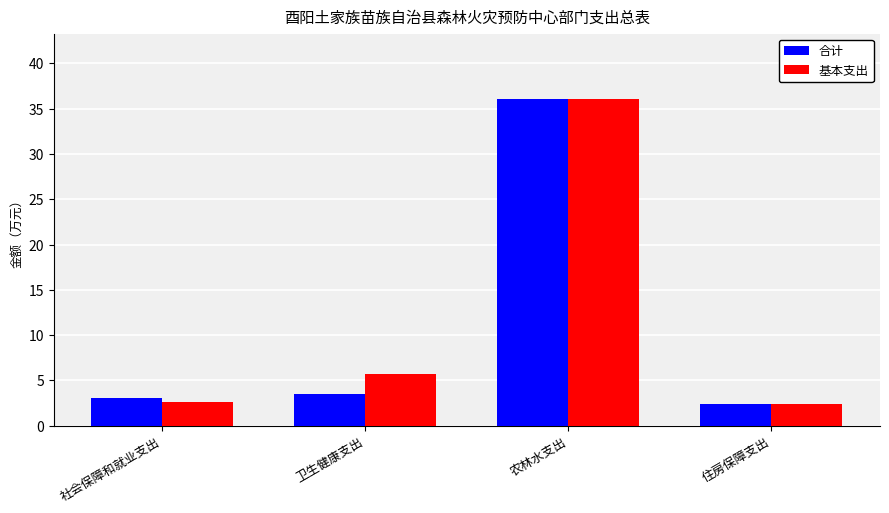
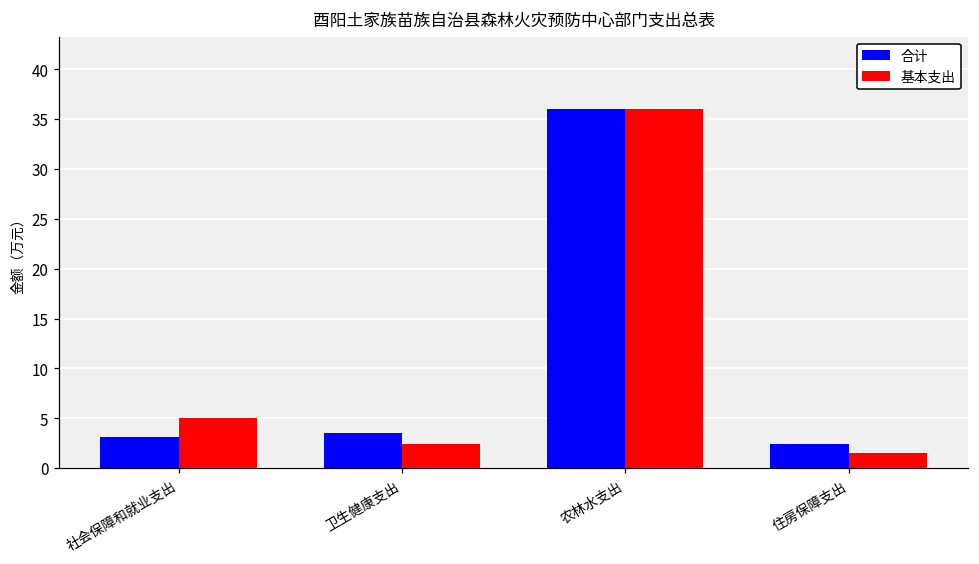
基本支出, 社会保障和就业支出: 3 -> 5
基本支出, 卫生健康支出: 6 -> 2
基本支出, 住房保障支出: 2 -> 1
